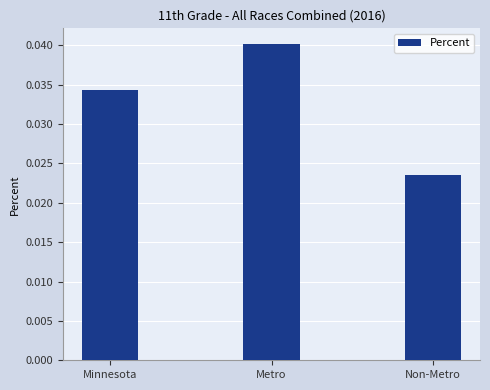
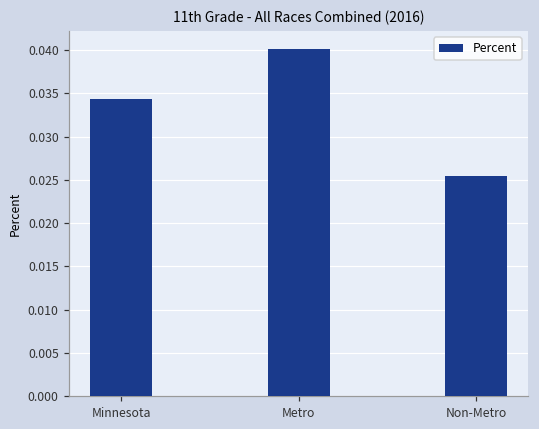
Non-Metro: 0.024 -> 0.025
